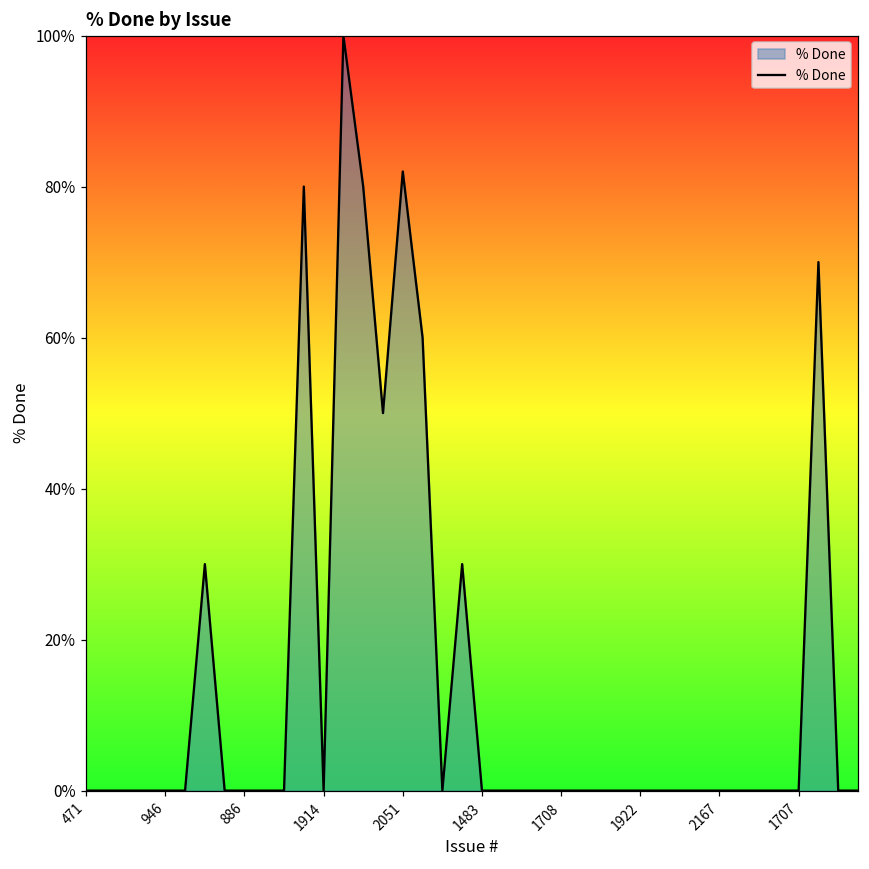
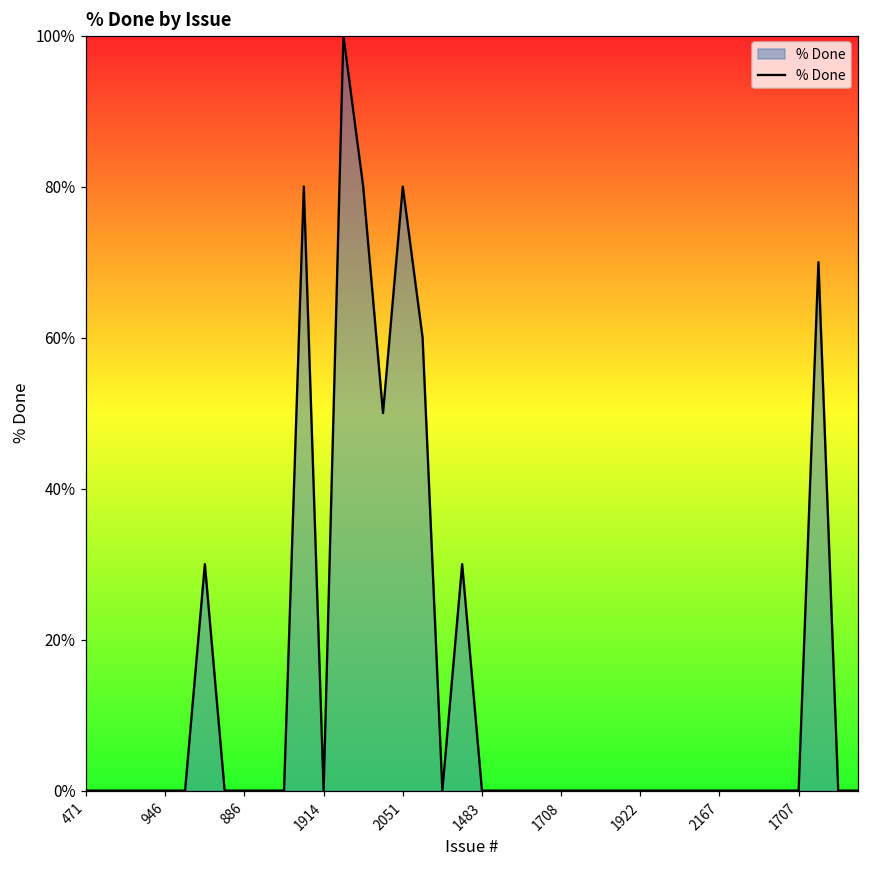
2051: 82% -> 80%
